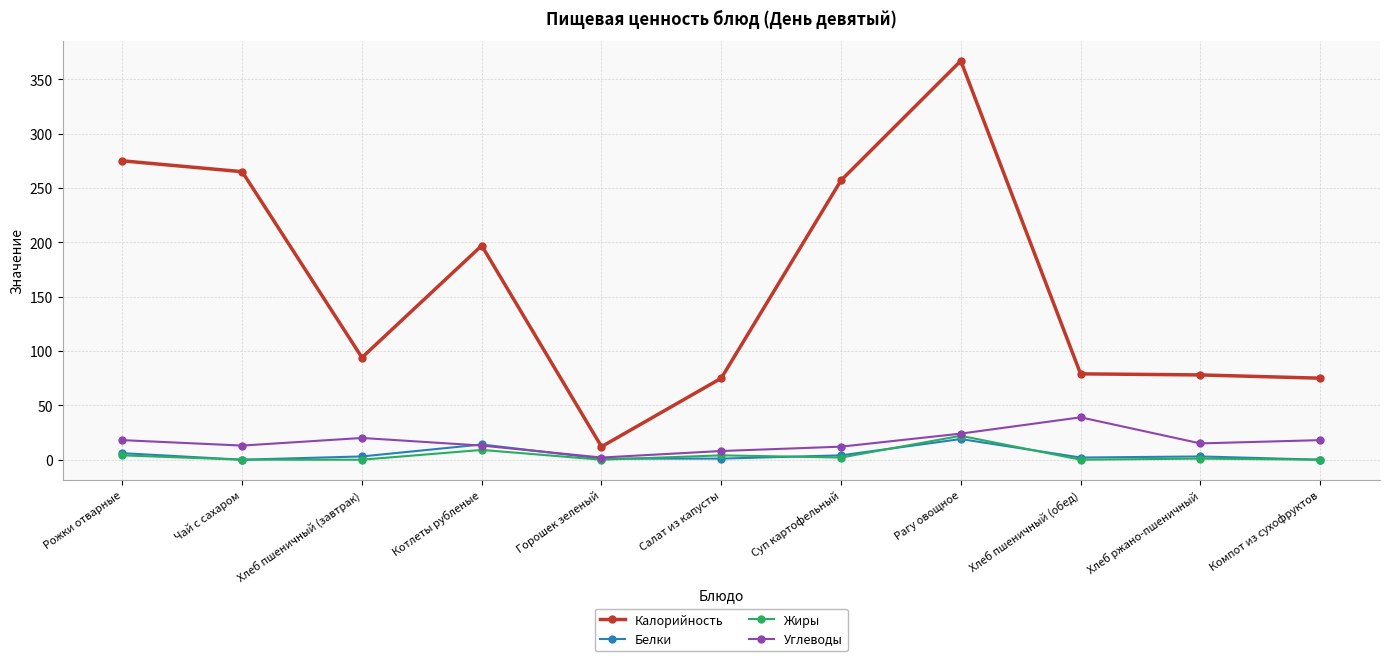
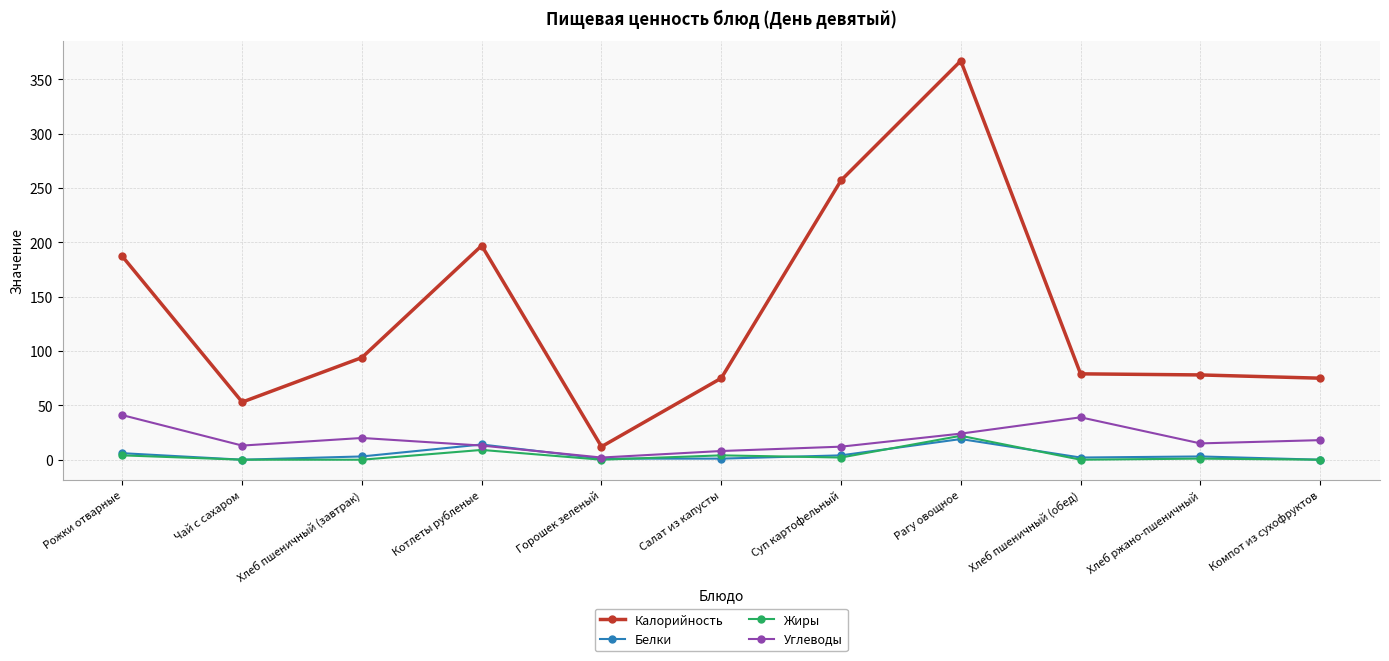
Калорийность, Рожки отварные: 275 -> 187
Углеводы, Рожки отварные: 18 -> 41
Калорийность, Чай с сахаром: 265 -> 53
